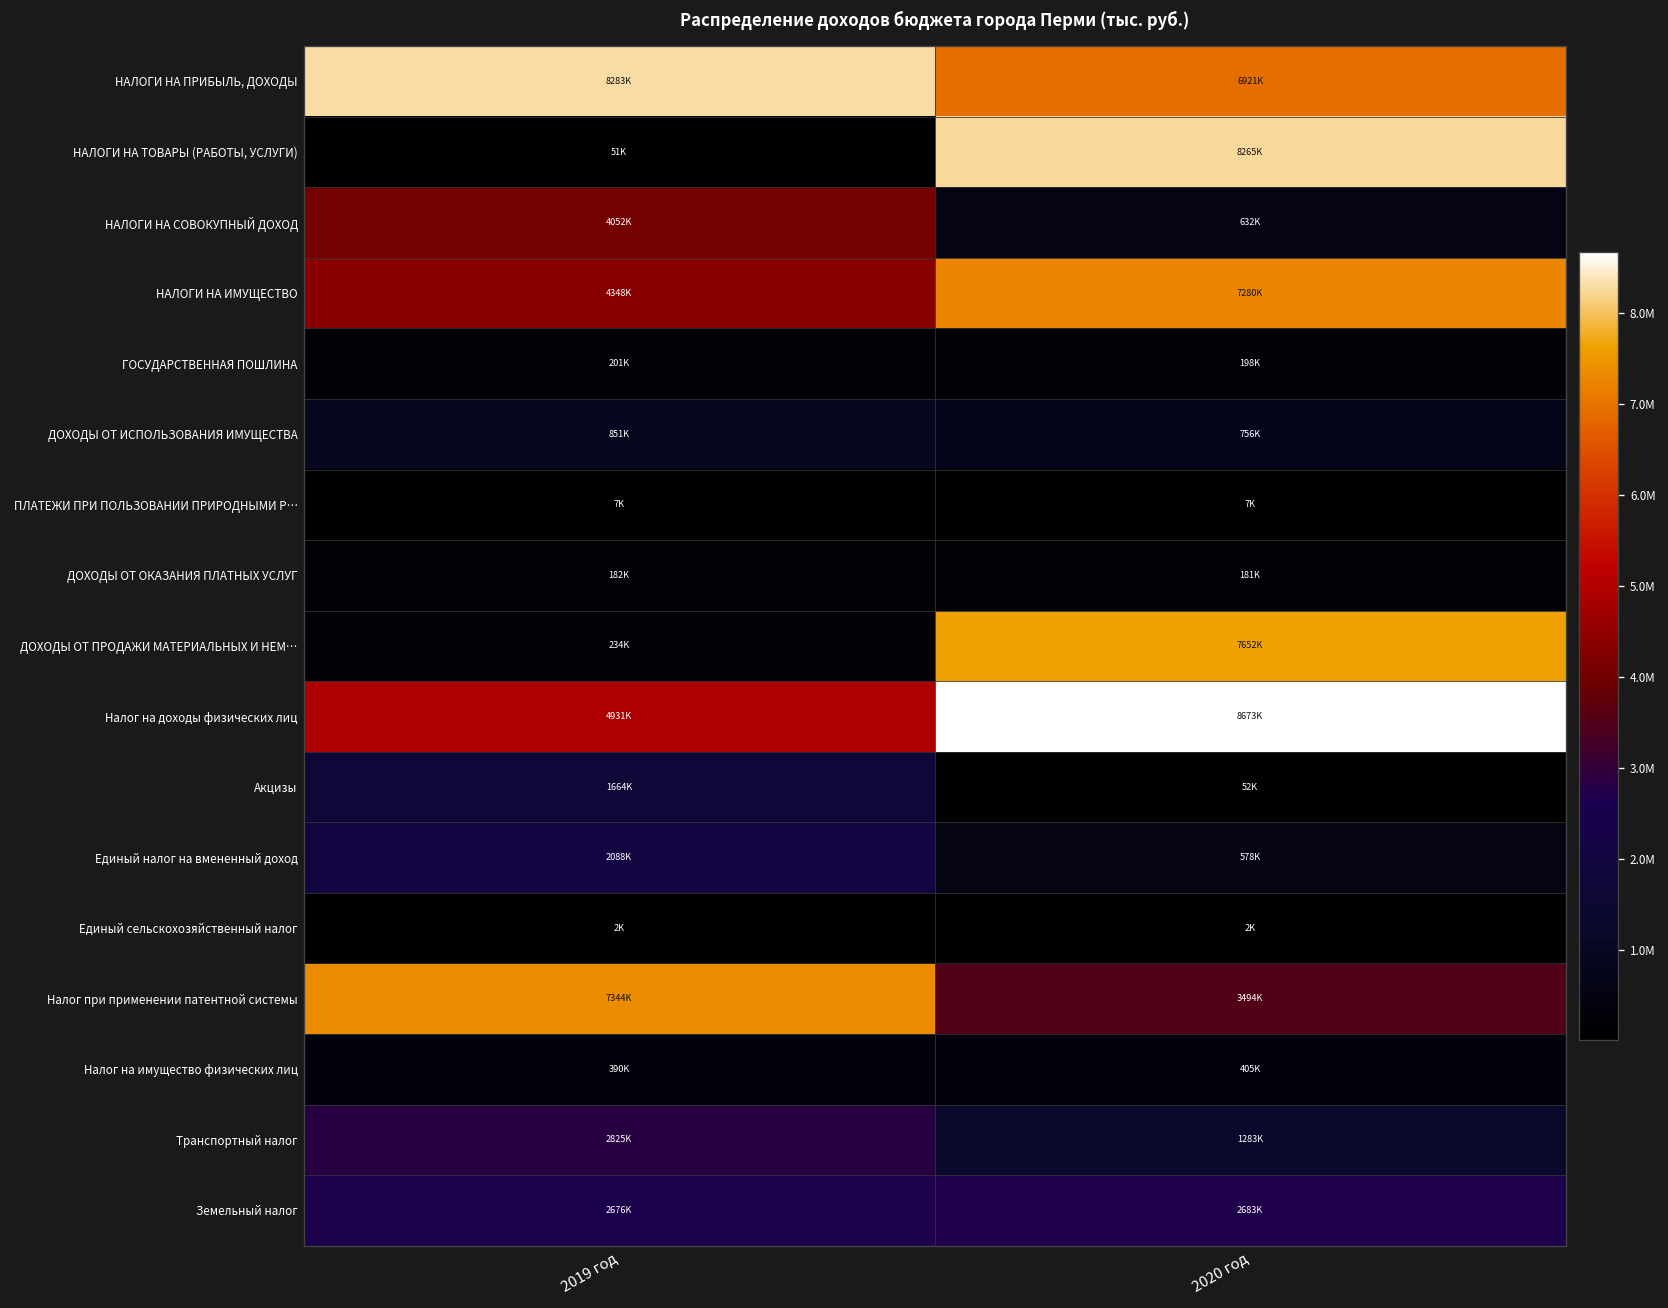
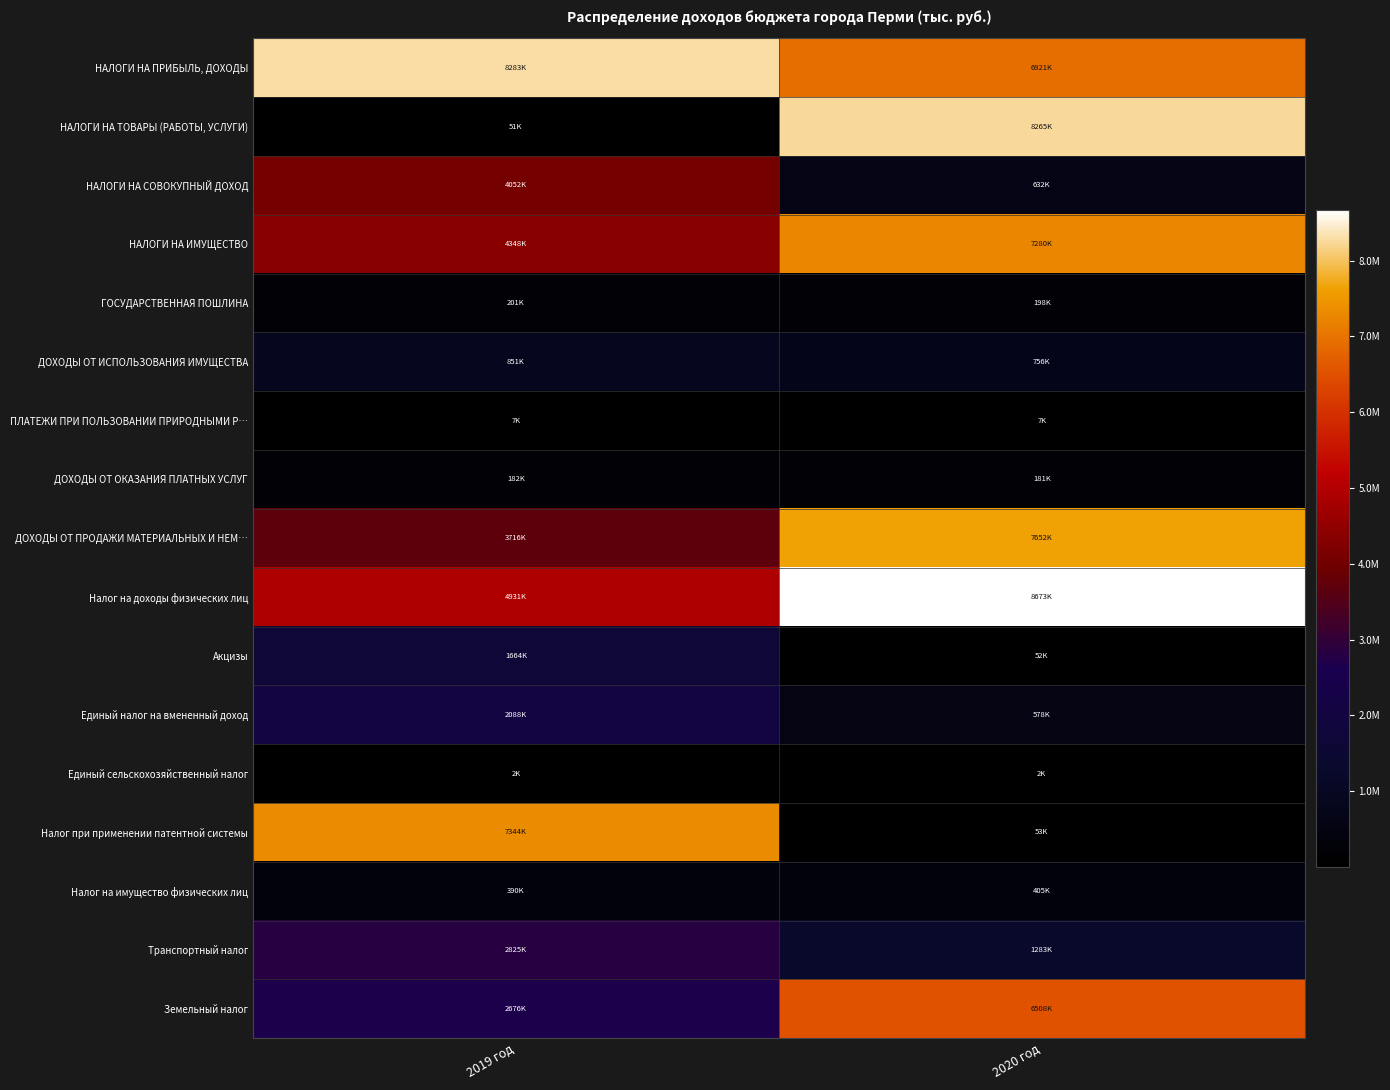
ДОХОДЫ ОТ ПРОДАЖИ МАТЕРИАЛЬНЫХ И НЕМ…, 2019 год: 234K -> 3716K
Налог при применении патентной системы, 2020 год: 3494K -> 53K
Земельный налог, 2020 год: 2683K -> 6508K
